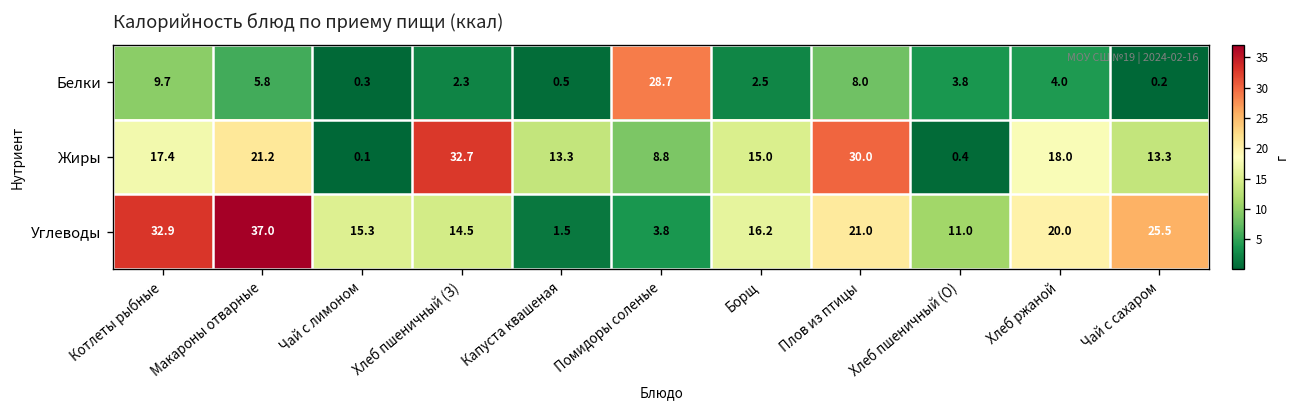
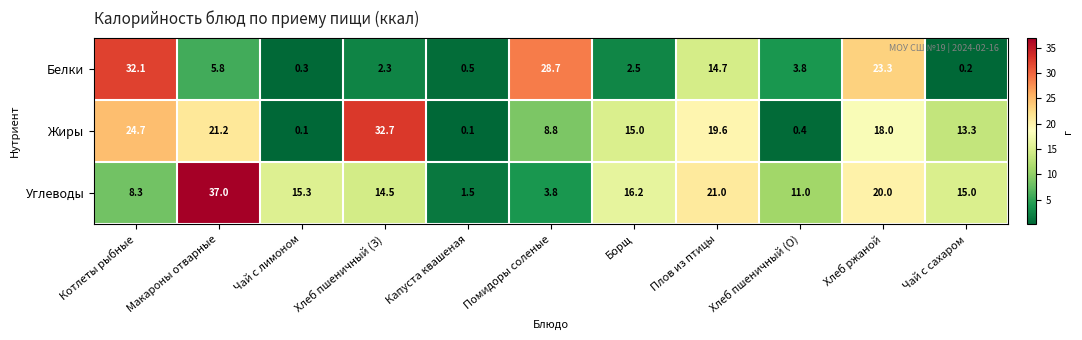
Белки, Котлеты рыбные: 9.7 -> 32.1
Белки, Плов из птицы: 8.0 -> 14.7
Белки, Хлеб ржаной: 4.0 -> 23.3
Жиры, Котлеты рыбные: 17.4 -> 24.7
Жиры, Капуста квашеная: 13.3 -> 0.1
Жиры, Плов из птицы: 30.0 -> 19.6
Углеводы, Котлеты рыбные: 32.9 -> 8.3
Углеводы, Чай с сахаром: 25.5 -> 15.0
